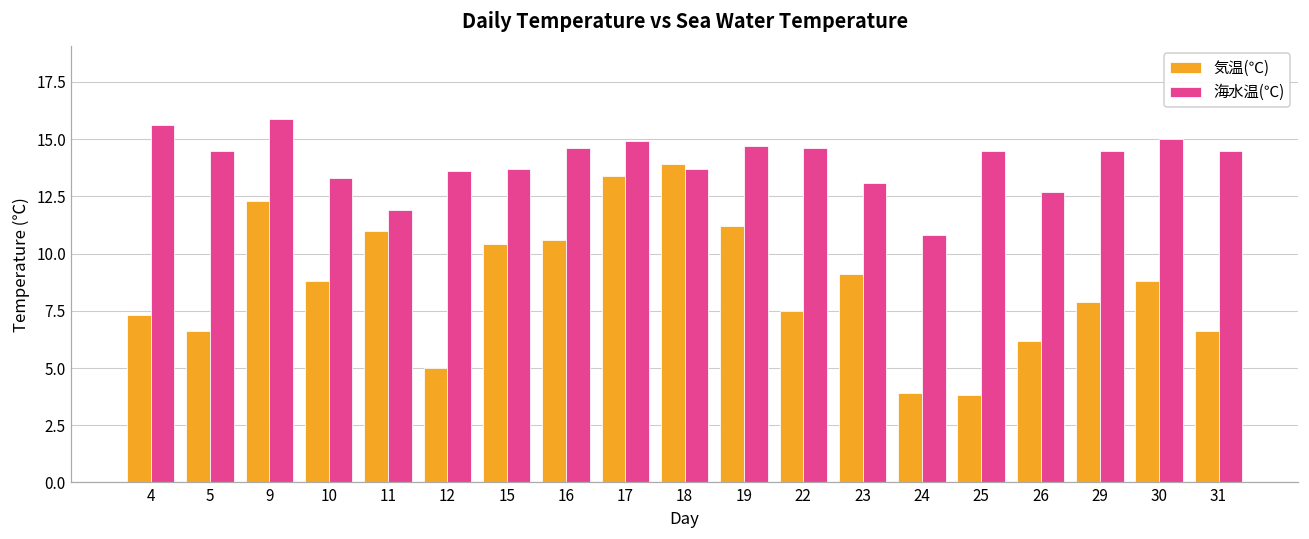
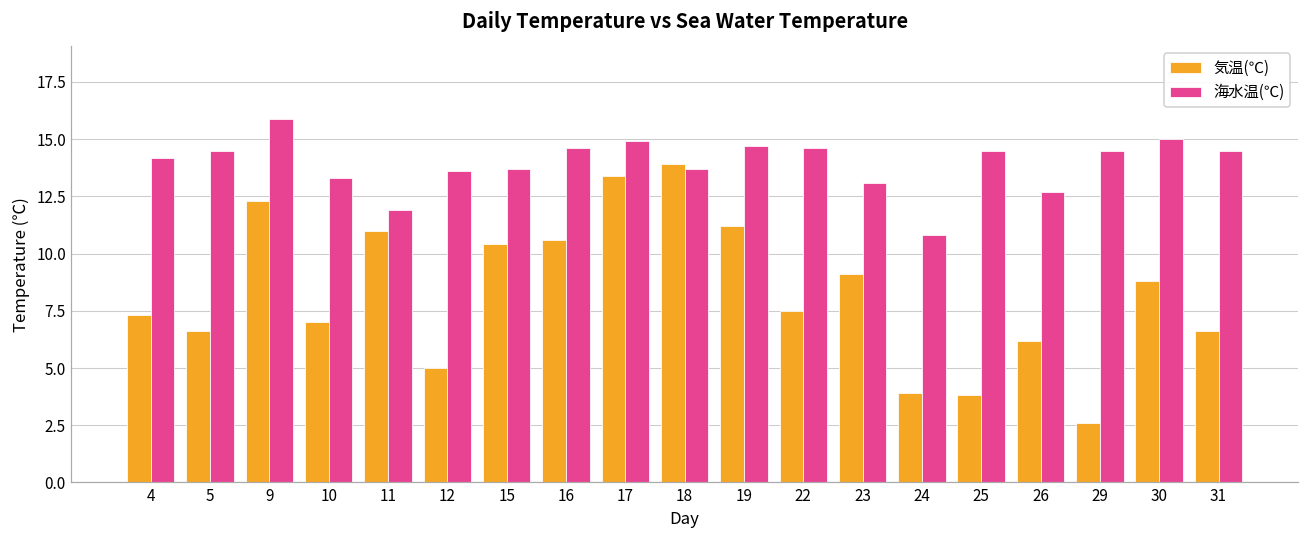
海水温(℃), 4: 15.6 -> 14.2
気温(℃), 10: 8.8 -> 7.0
気温(℃), 29: 7.9 -> 2.6
